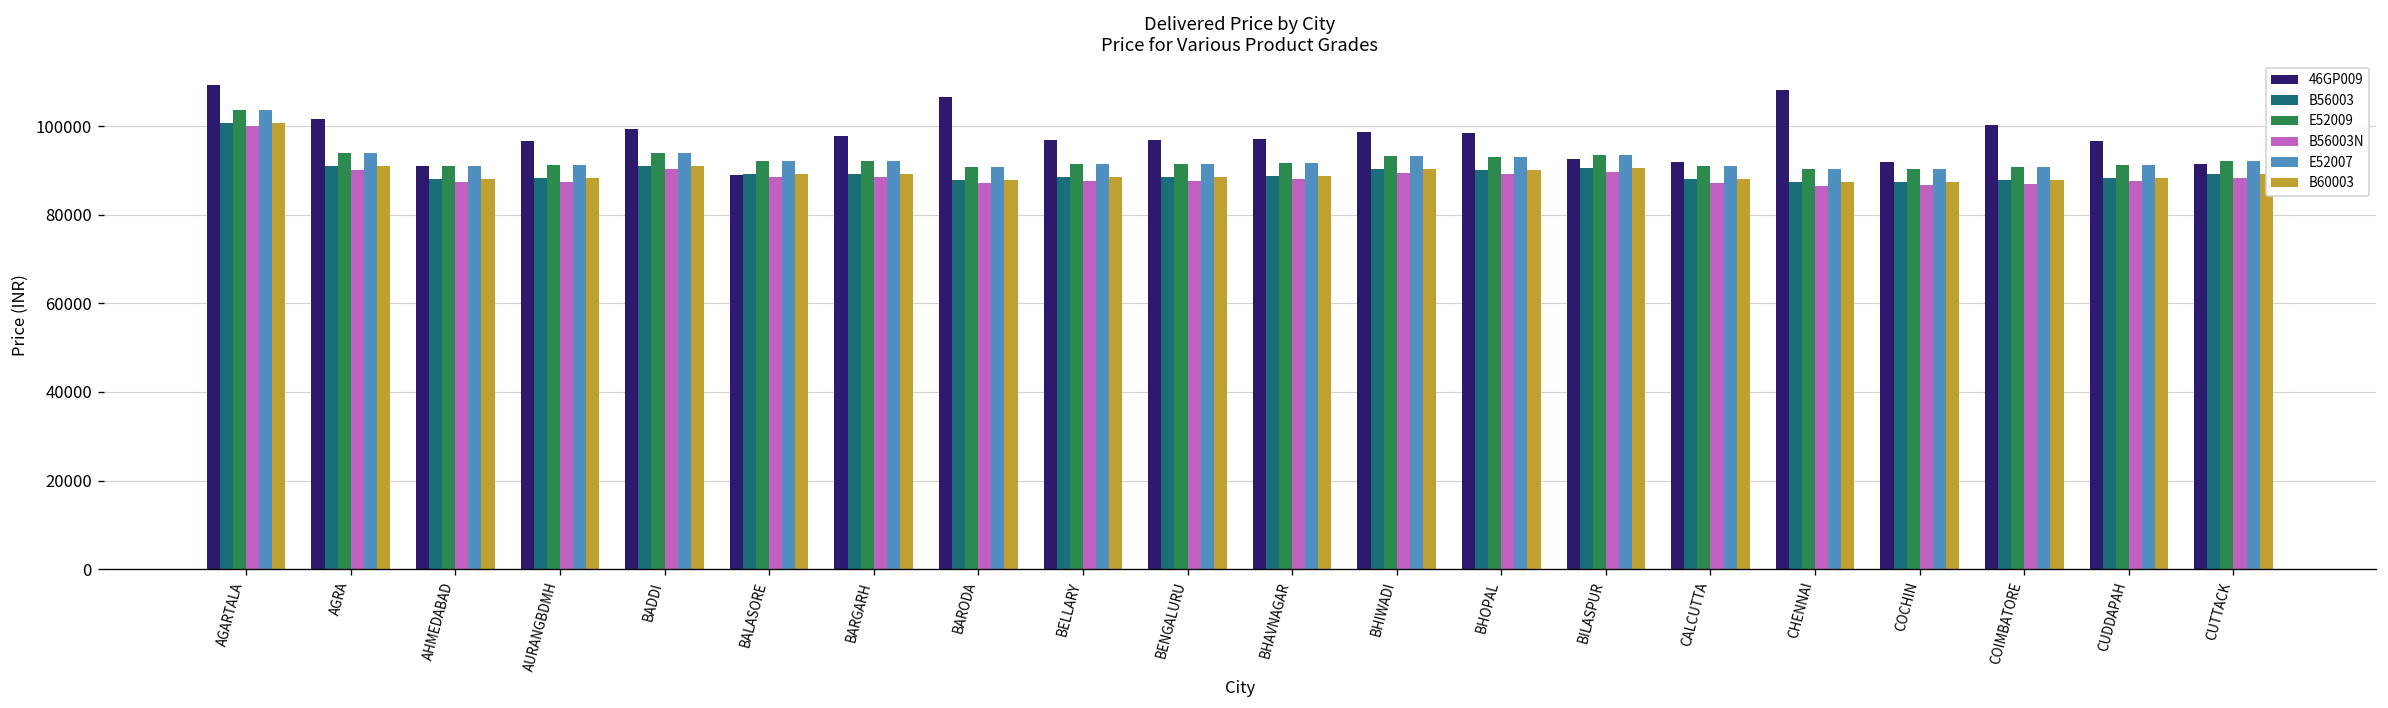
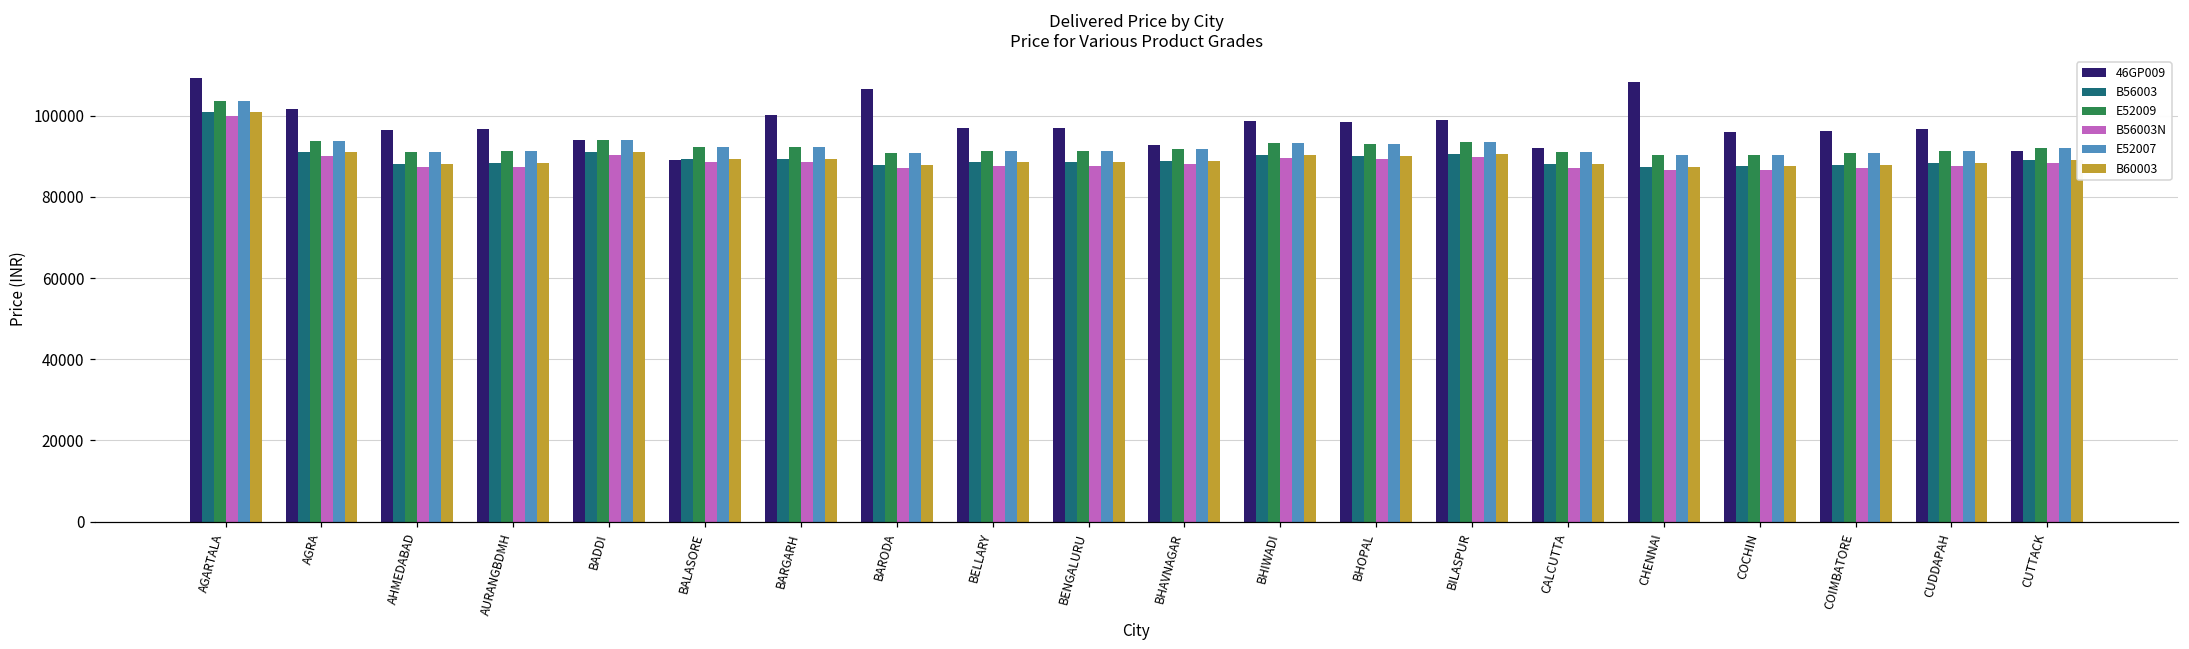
46GP009, AHMEDABAD: 91000 -> 97000
46GP009, BADDI: 99000 -> 94000
46GP009, BARGARH: 98000 -> 100000
46GP009, BHAVNAGAR: 97000 -> 93000
46GP009, BILASPUR: 92000 -> 99000
46GP009, COCHIN: 92000 -> 96000
46GP009, COIMBATORE: 100000 -> 96000
